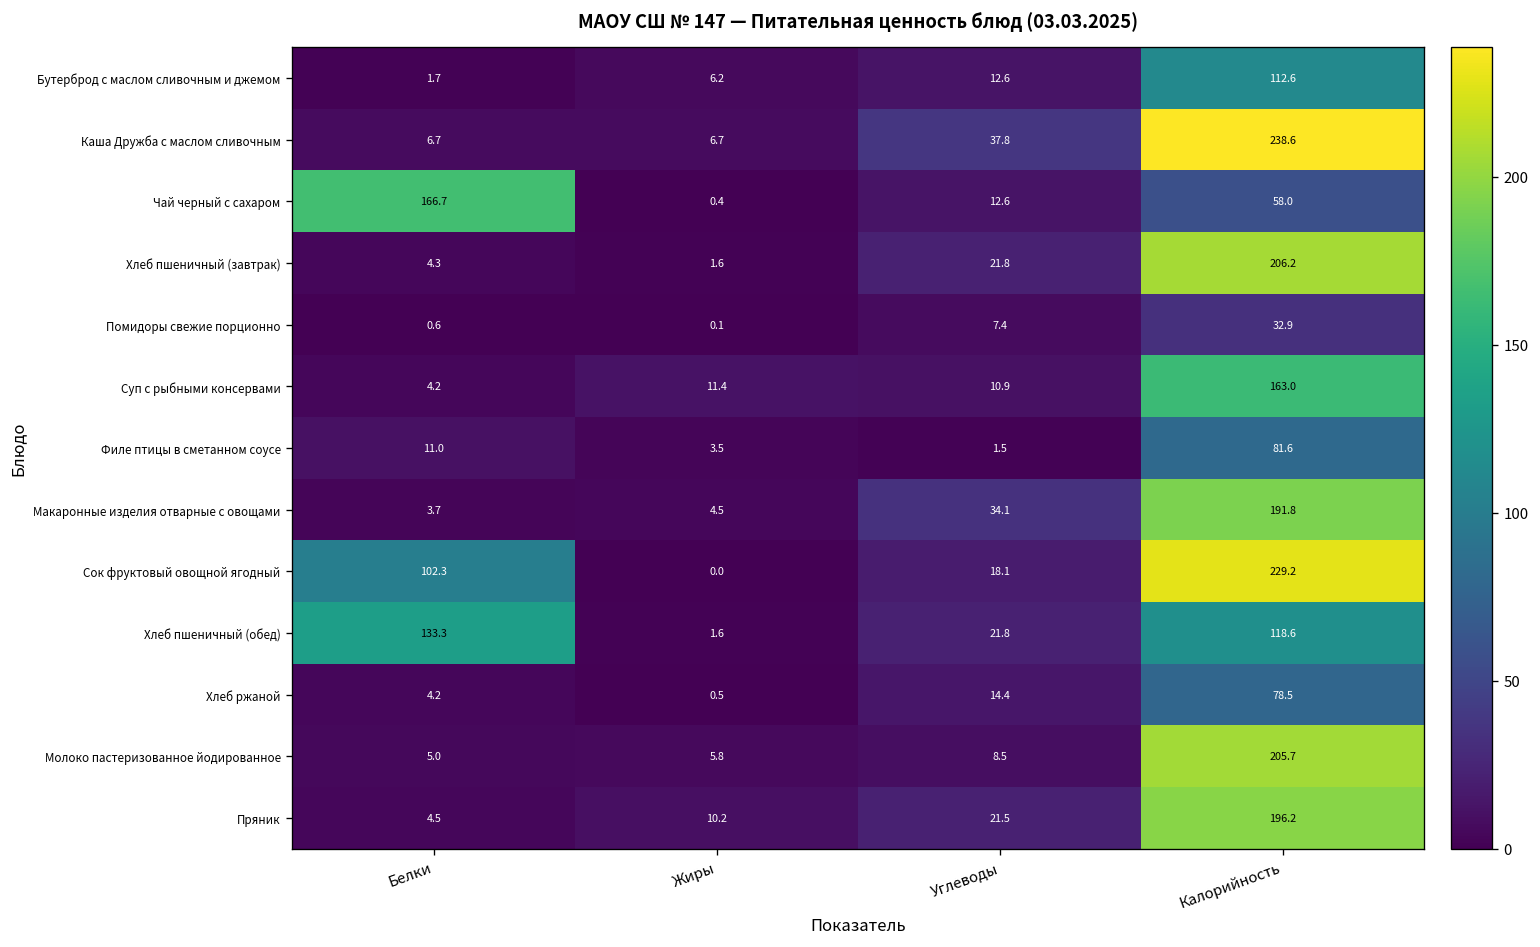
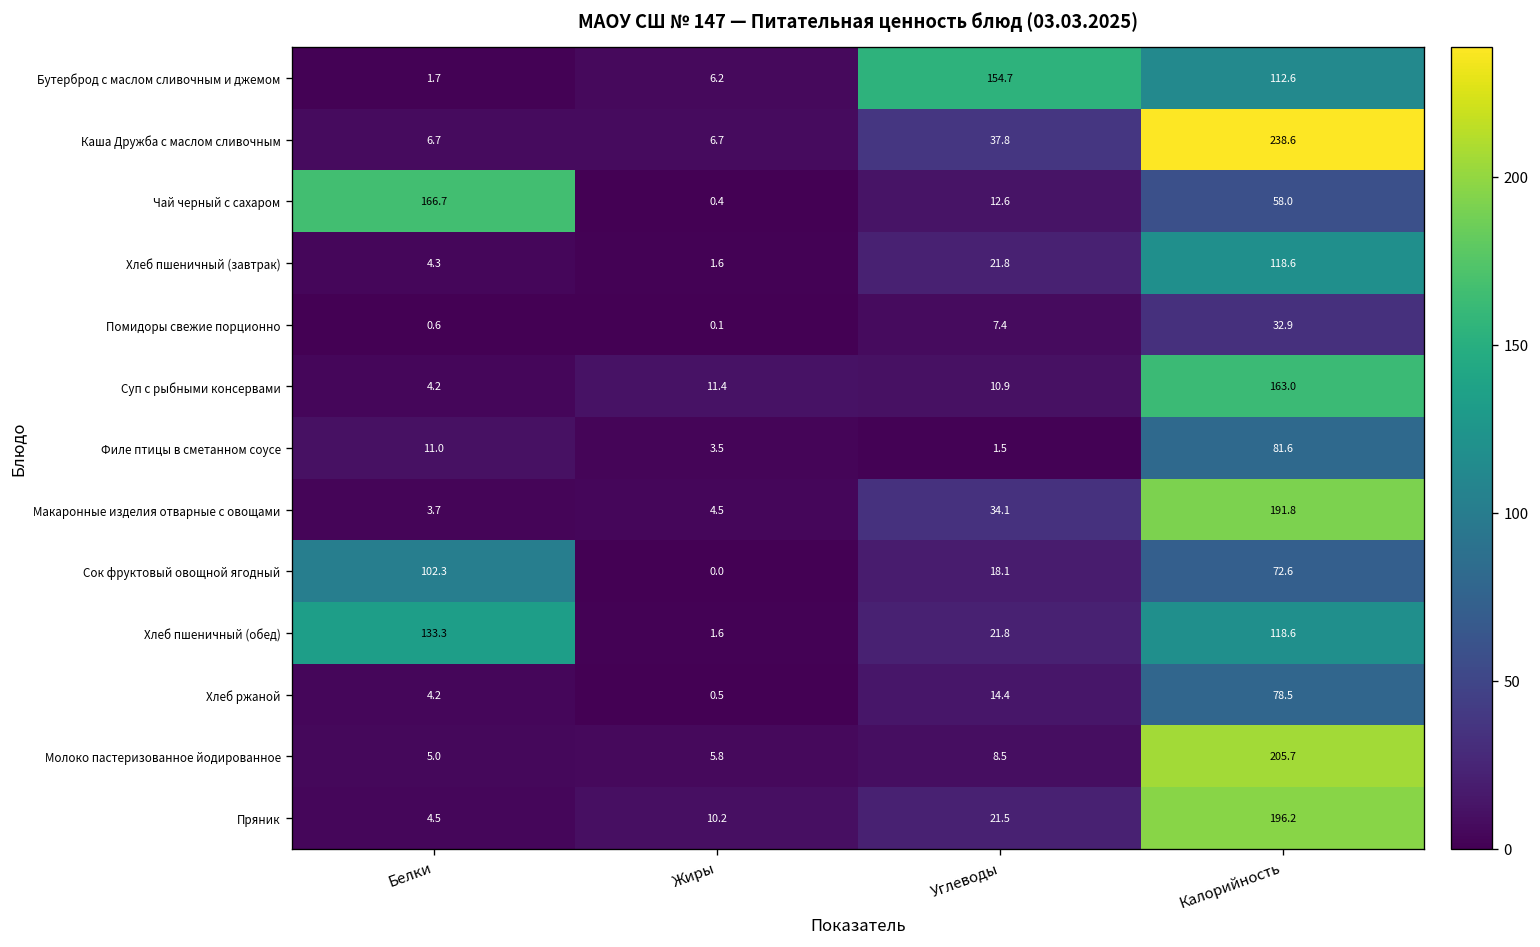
Бутерброд с маслом сливочным и джемом, Углеводы: 12.6 -> 154.7
Хлеб пшеничный (завтрак), Калорийность: 206.2 -> 118.6
Сок фруктовый овощной ягодный, Калорийность: 229.2 -> 72.6
